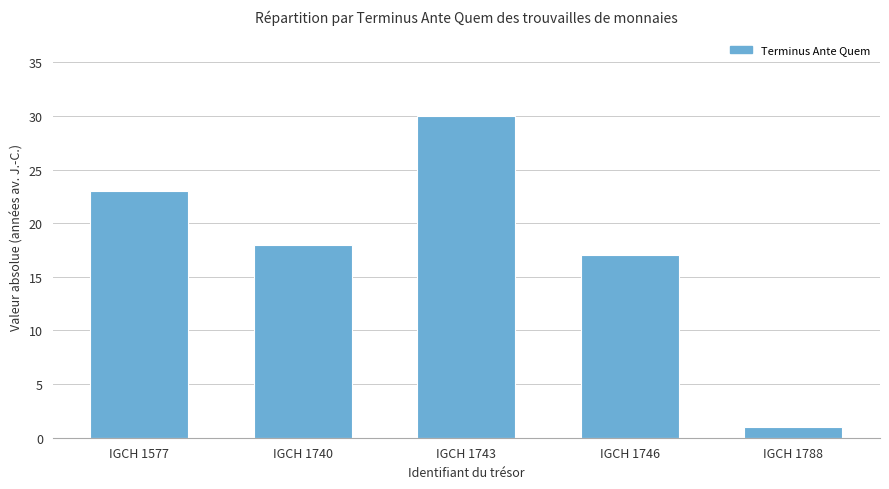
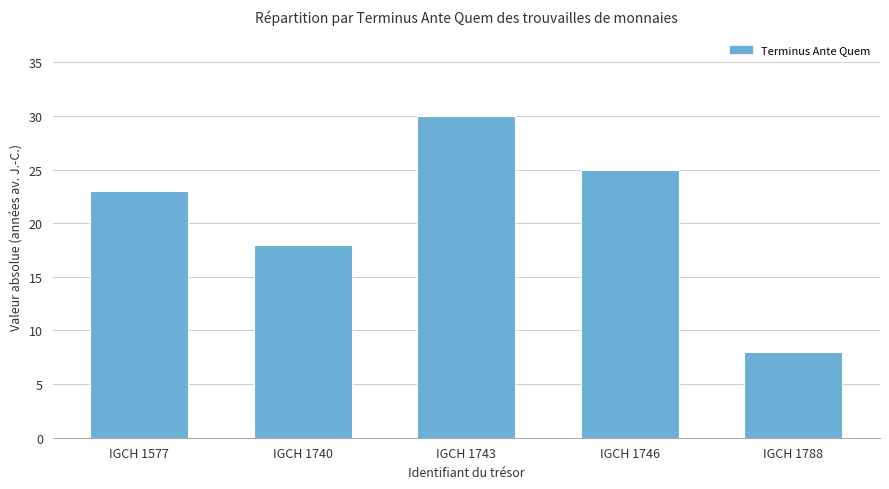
IGCH 1746: 17 -> 25
IGCH 1788: 1 -> 8
